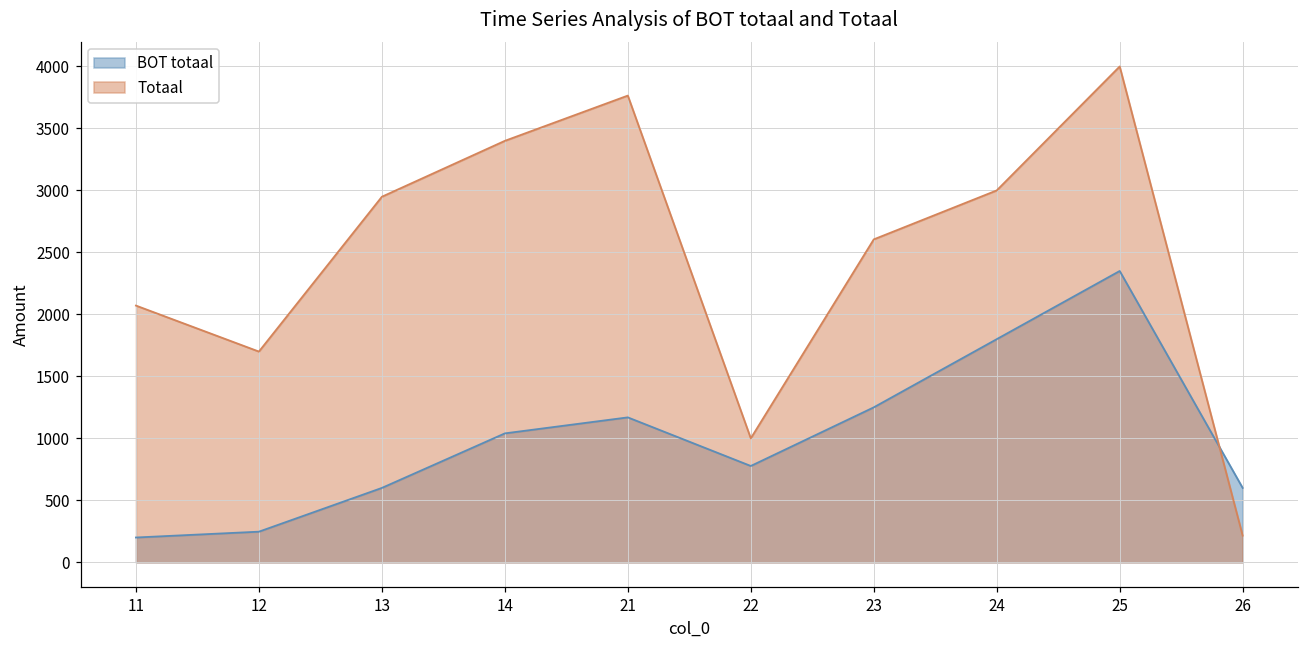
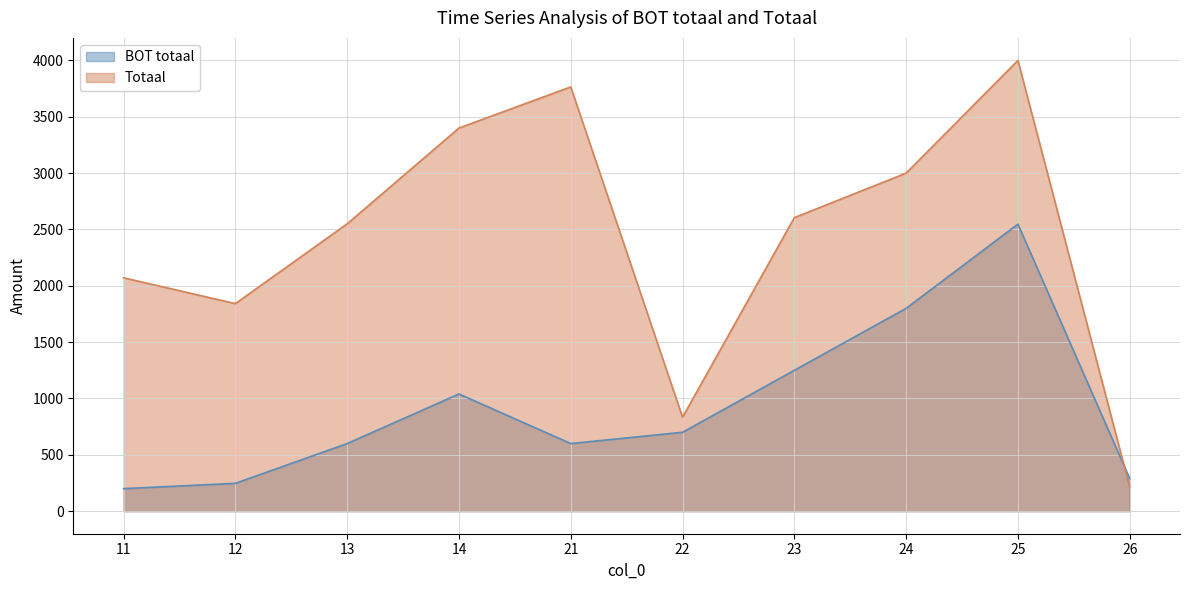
Totaal, 12: 1700 -> 1840
Totaal, 13: 2950 -> 2550
BOT totaal, 21: 1170 -> 600
BOT totaal, 22: 780 -> 700
Totaal, 22: 1000 -> 830
BOT totaal, 25: 2350 -> 2550
BOT totaal, 26: 600 -> 290
